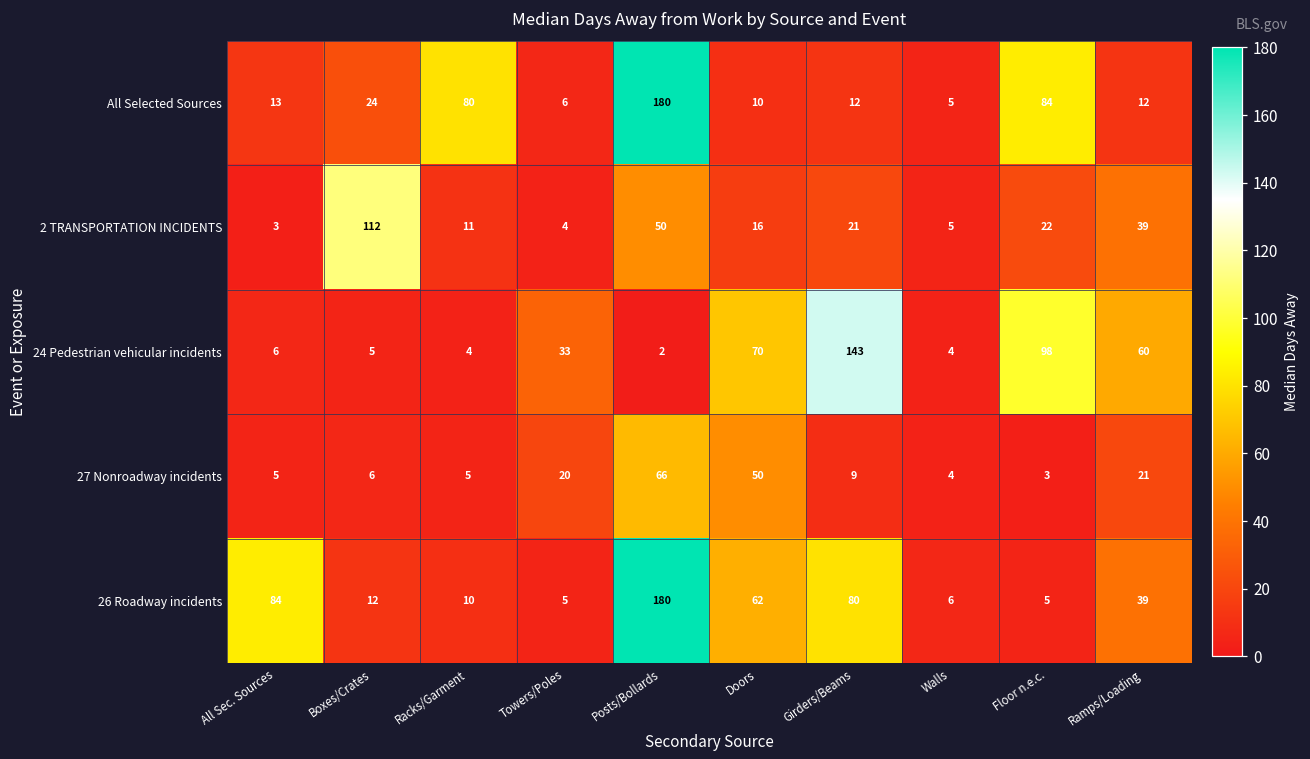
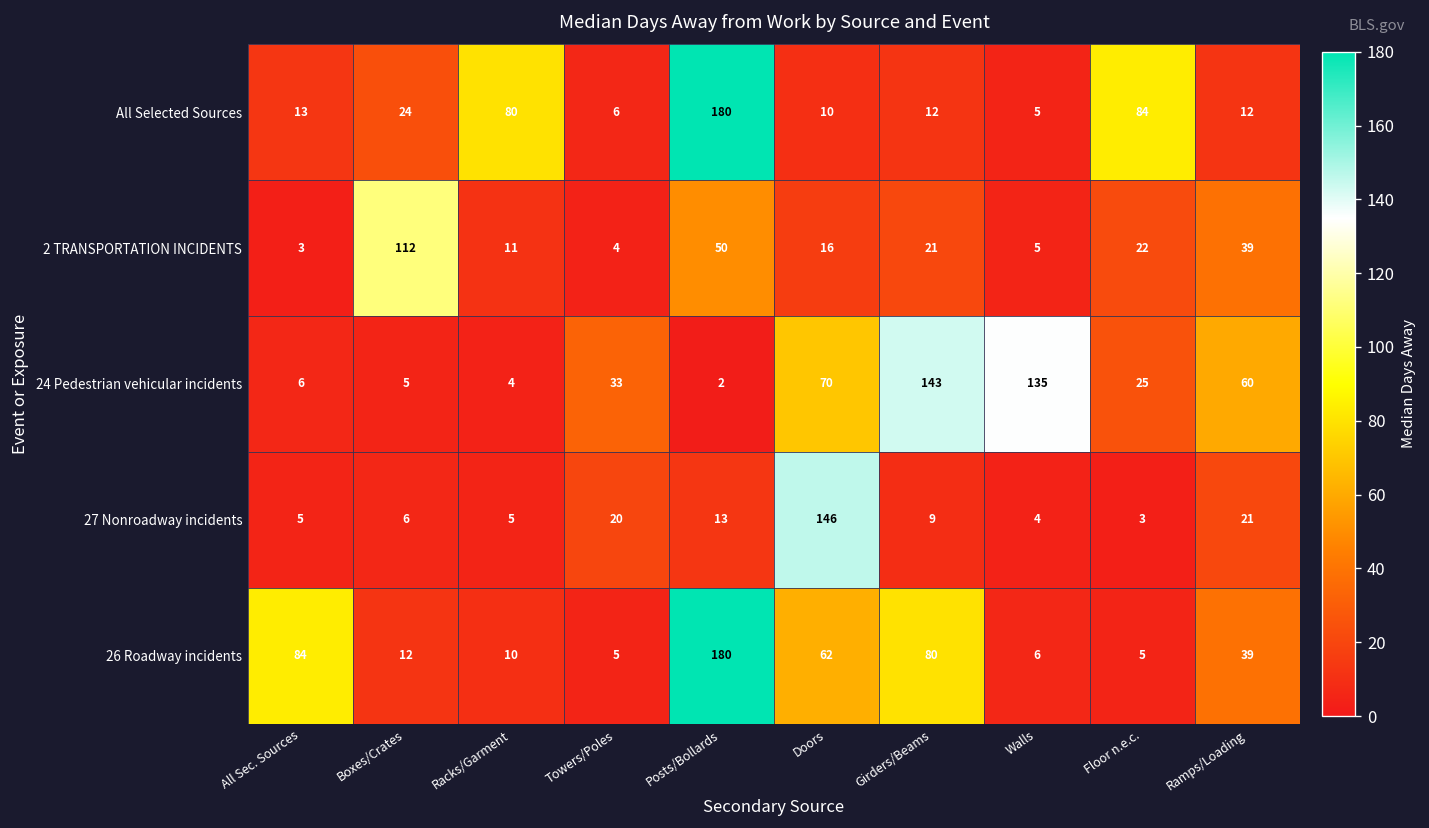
24 Pedestrian vehicular incidents, Walls: 4 -> 135
24 Pedestrian vehicular incidents, Floor n.e.c.: 98 -> 25
27 Nonroadway incidents, Posts/Bollards: 66 -> 13
27 Nonroadway incidents, Doors: 50 -> 146
